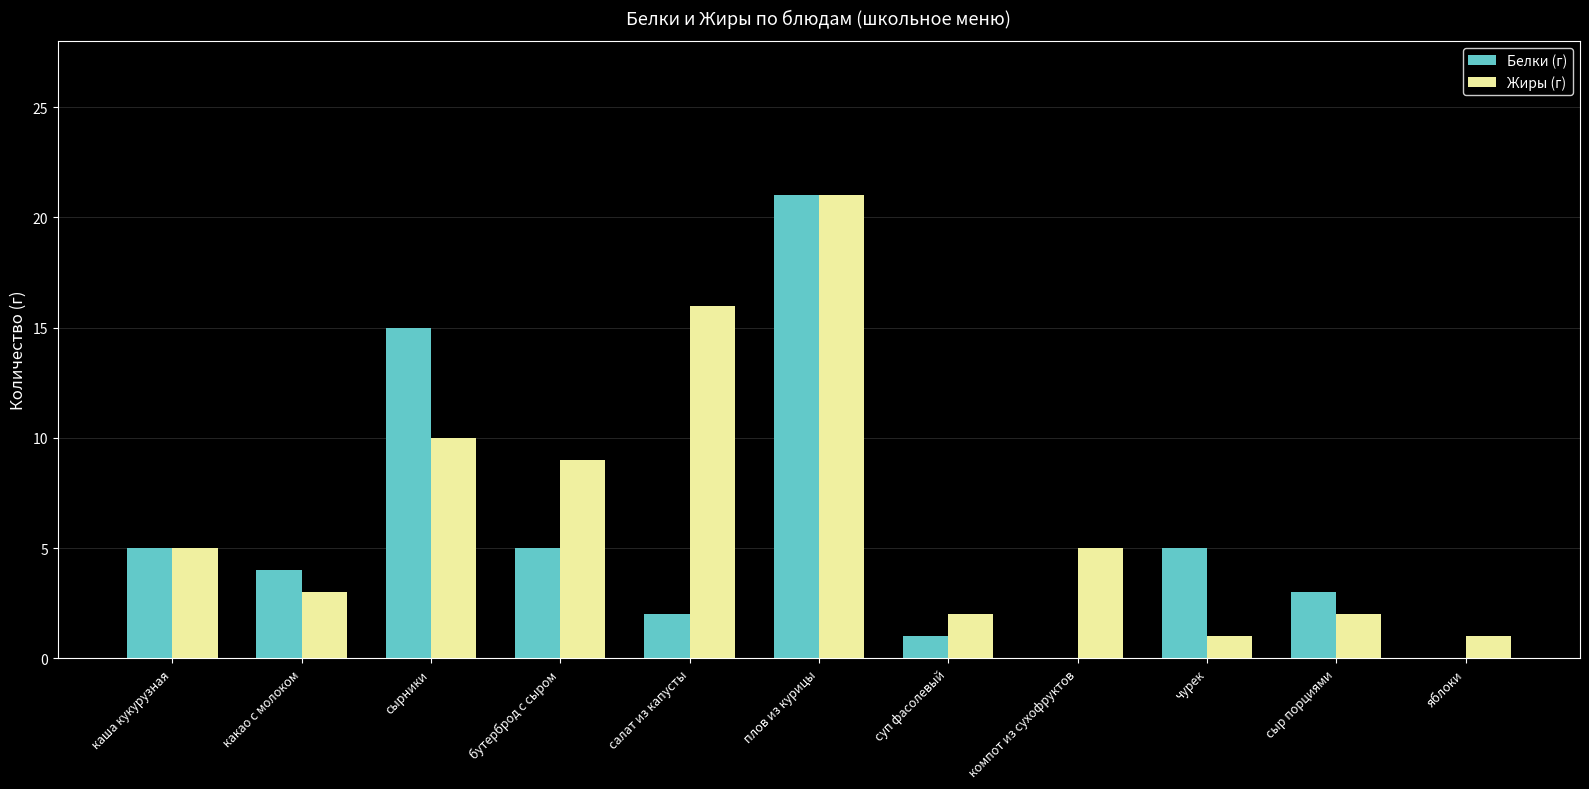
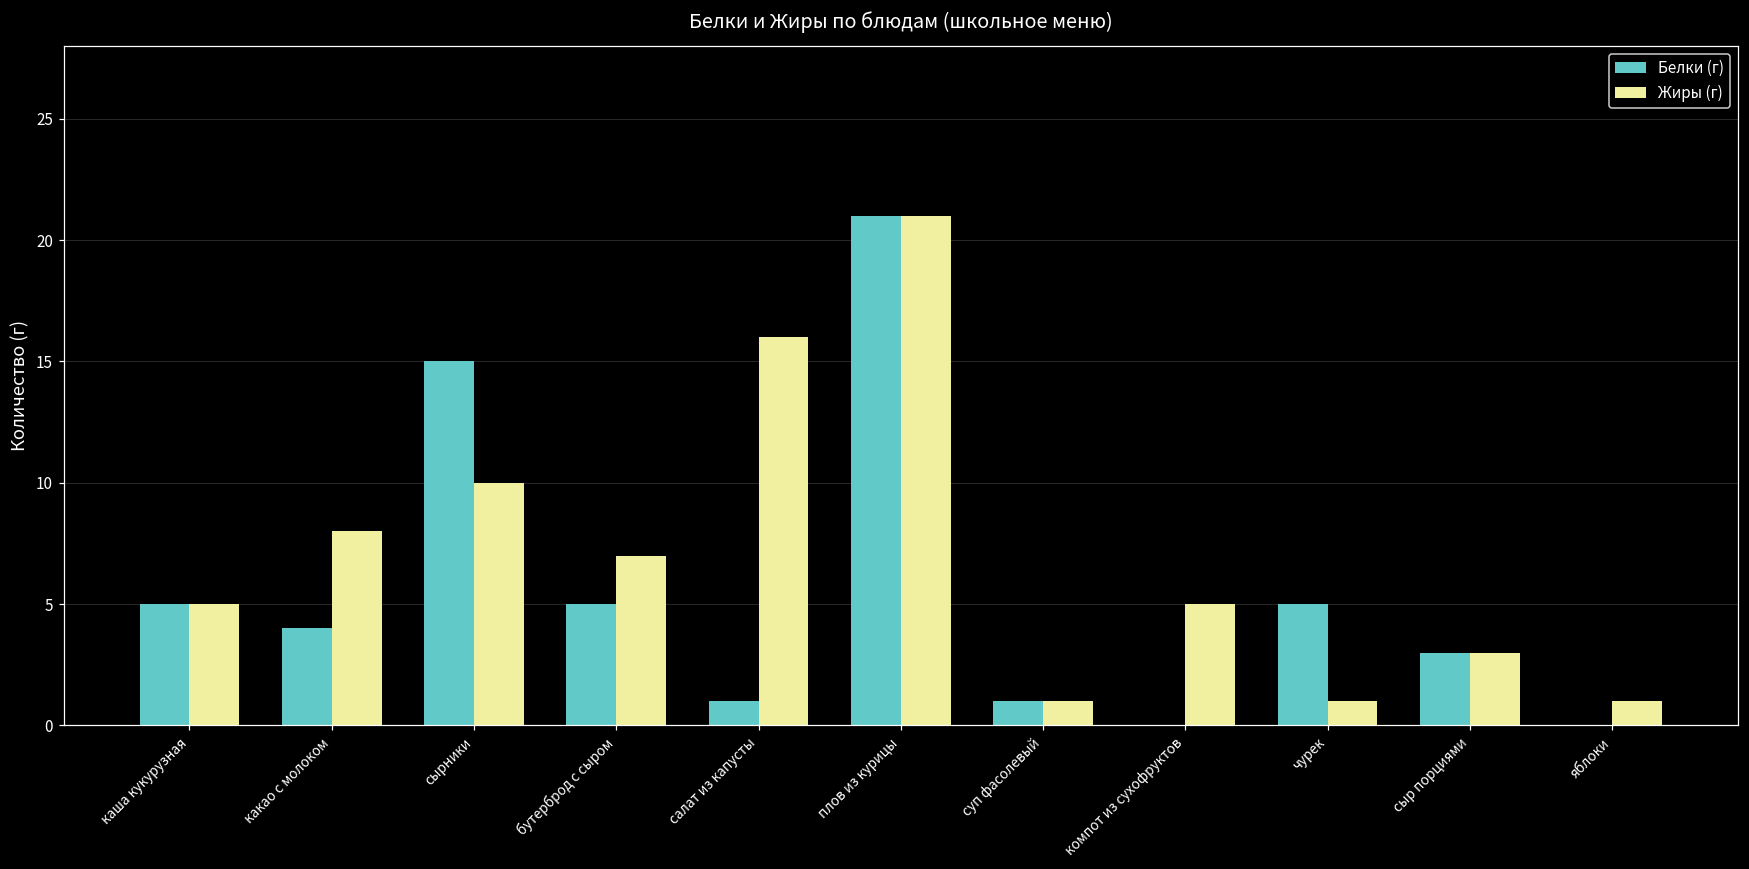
Жиры (г), какао с молоком: 3 -> 8
Жиры (г), бутерброд с сыром: 9 -> 7
Белки (г), салат из капусты: 2 -> 1
Жиры (г), суп фасолевый: 2 -> 1
Жиры (г), сыр порциями: 2 -> 3
